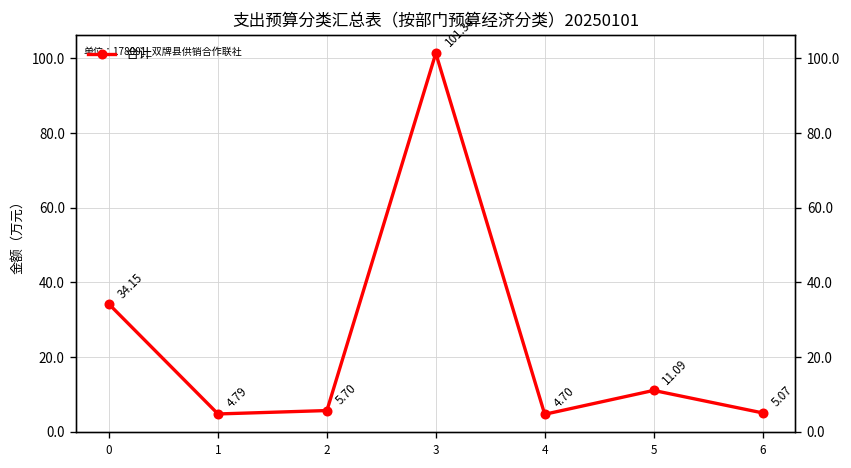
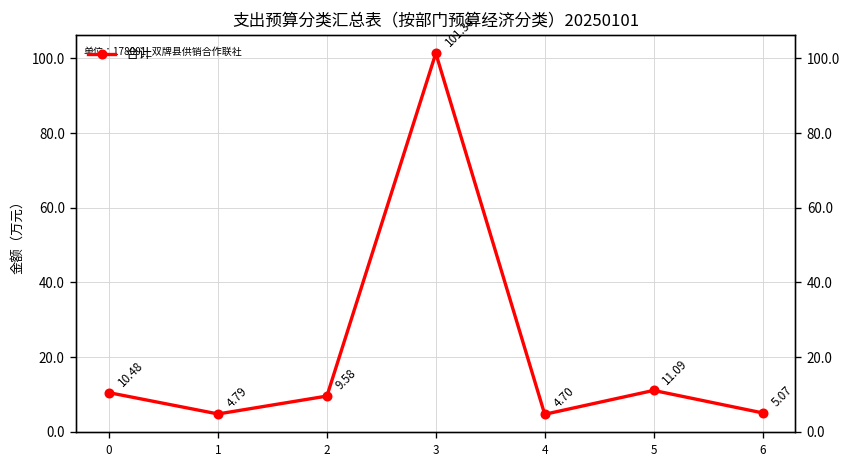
0: 34.15 -> 10.48
2: 5.70 -> 9.58
